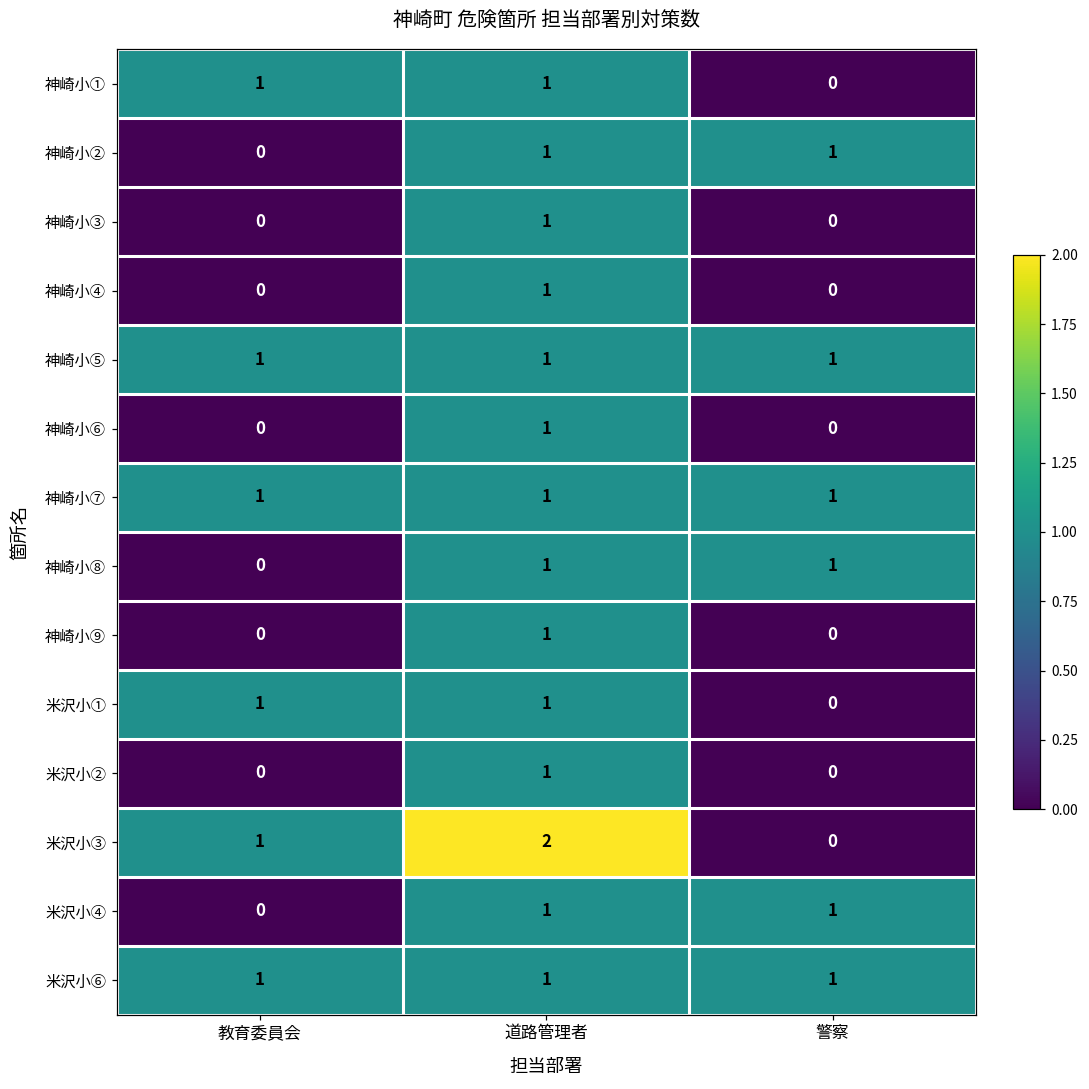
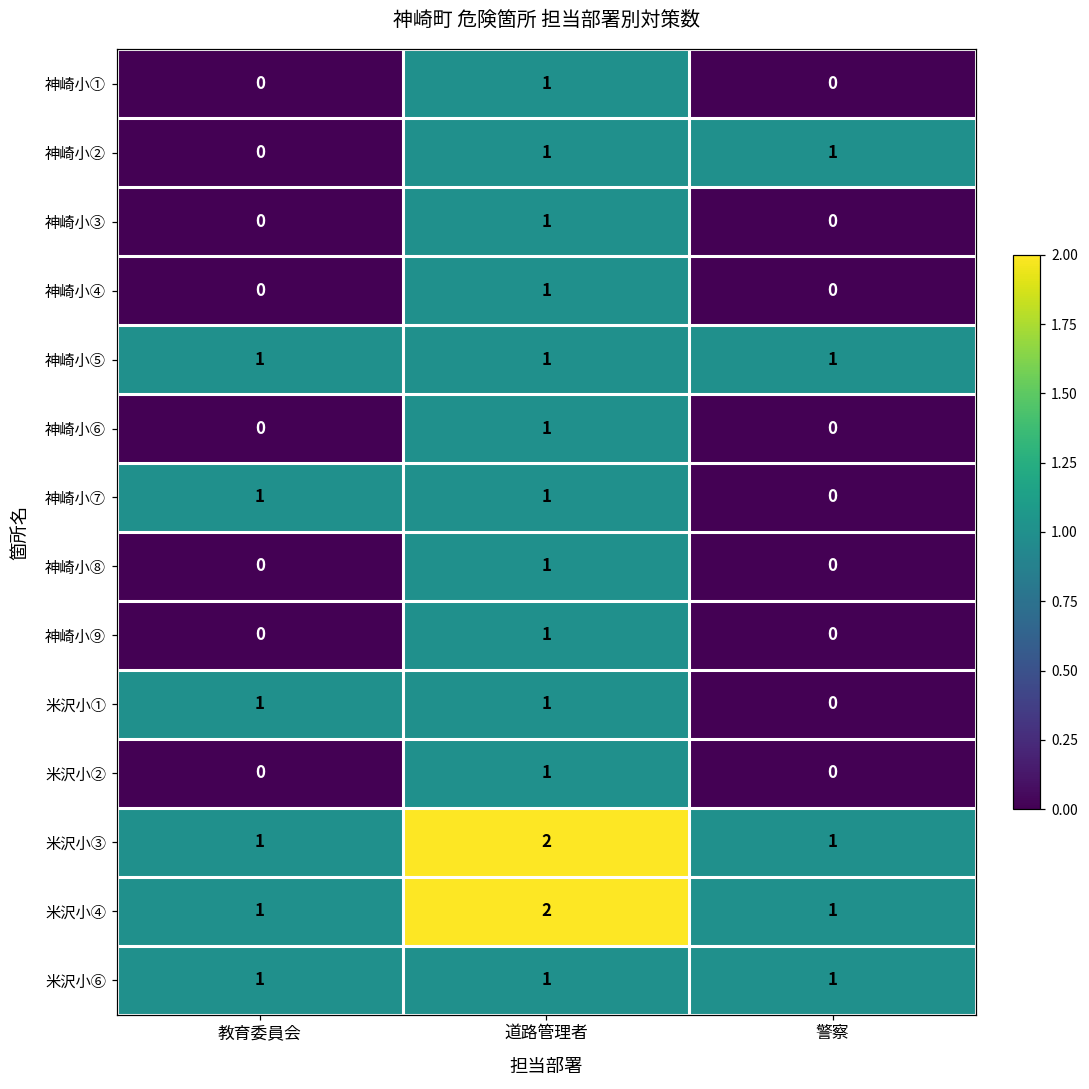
神崎小①, 教育委員会: 1 -> 0
神崎小⑦, 警察: 1 -> 0
神崎小⑧, 警察: 1 -> 0
米沢小③, 警察: 0 -> 1
米沢小④, 教育委員会: 0 -> 1
米沢小④, 道路管理者: 1 -> 2
